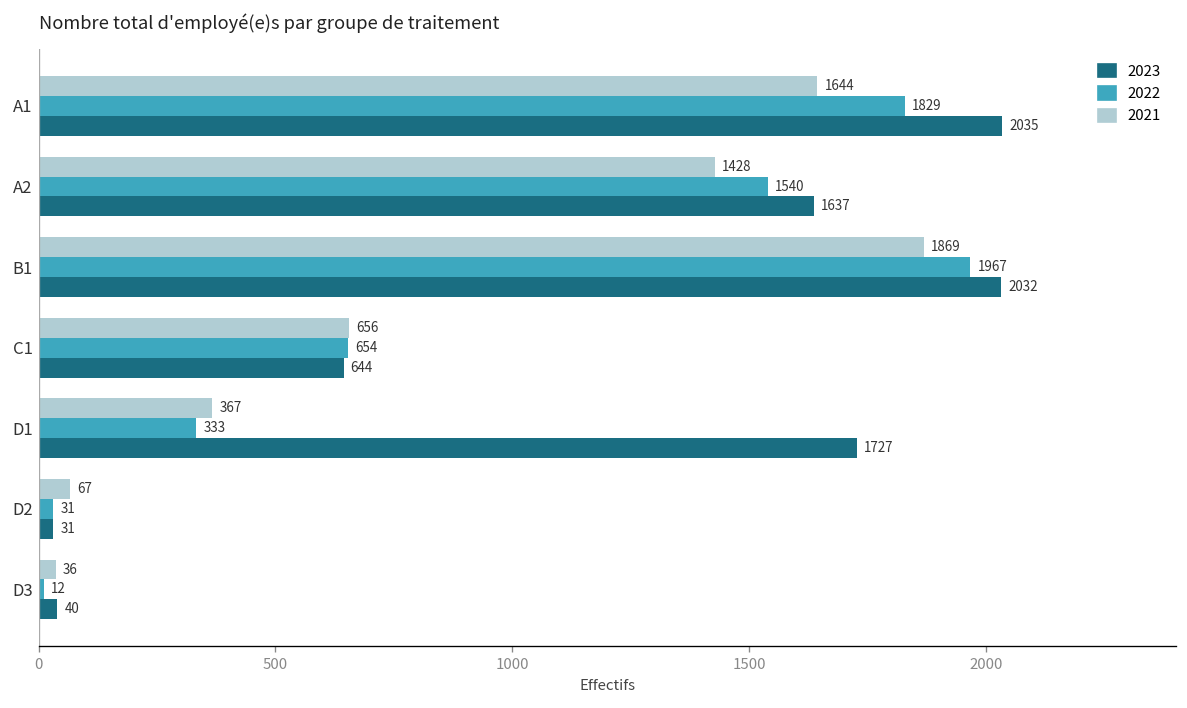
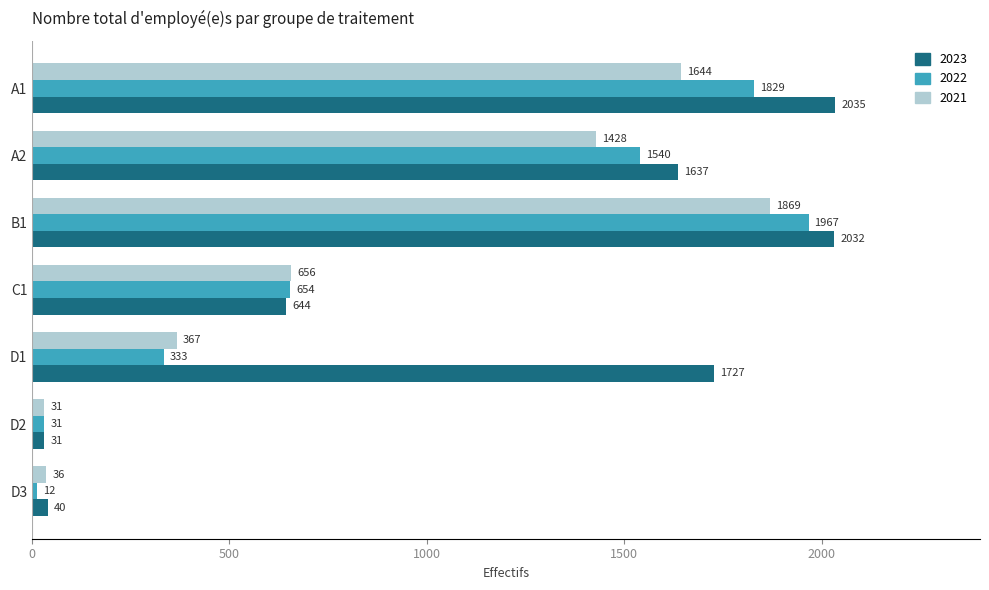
2021, D2: 67 -> 31
